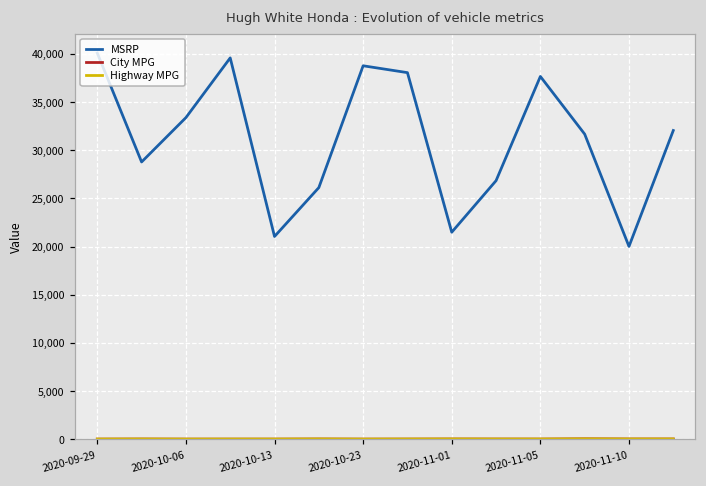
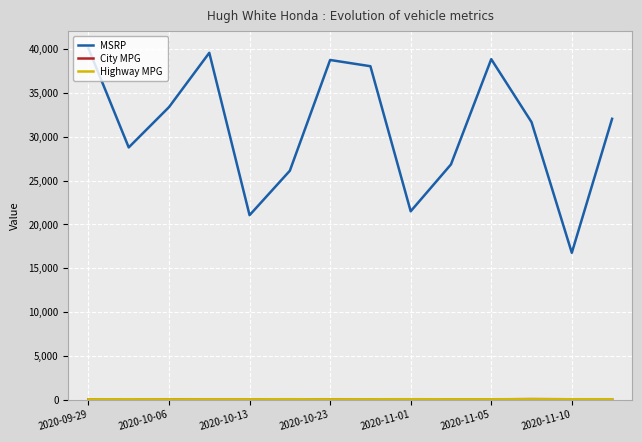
MSRP, 2020-11-05: 38,000 -> 39,000
MSRP, 2020-11-10: 20,000 -> 17,000
